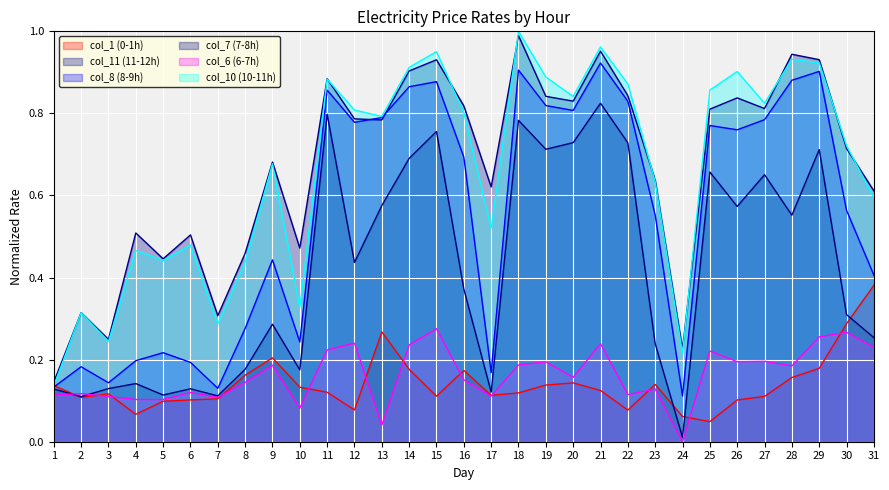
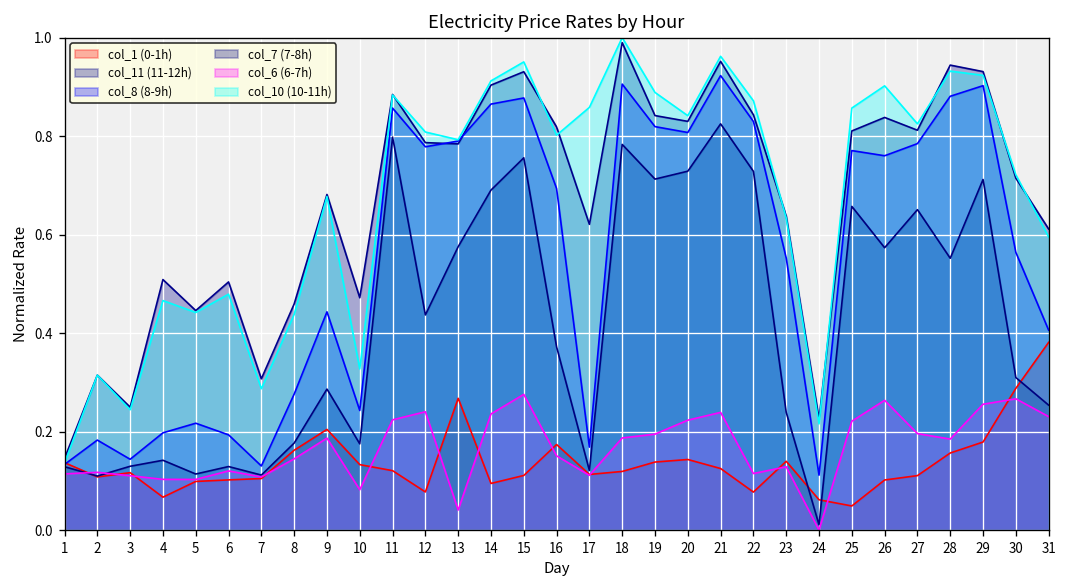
col_1 (0-1h), 14: 0.18 -> 0.09
col_10 (10-11h), 17: 0.52 -> 0.86
col_6 (6-7h), 20: 0.16 -> 0.22
col_6 (6-7h), 26: 0.20 -> 0.26
